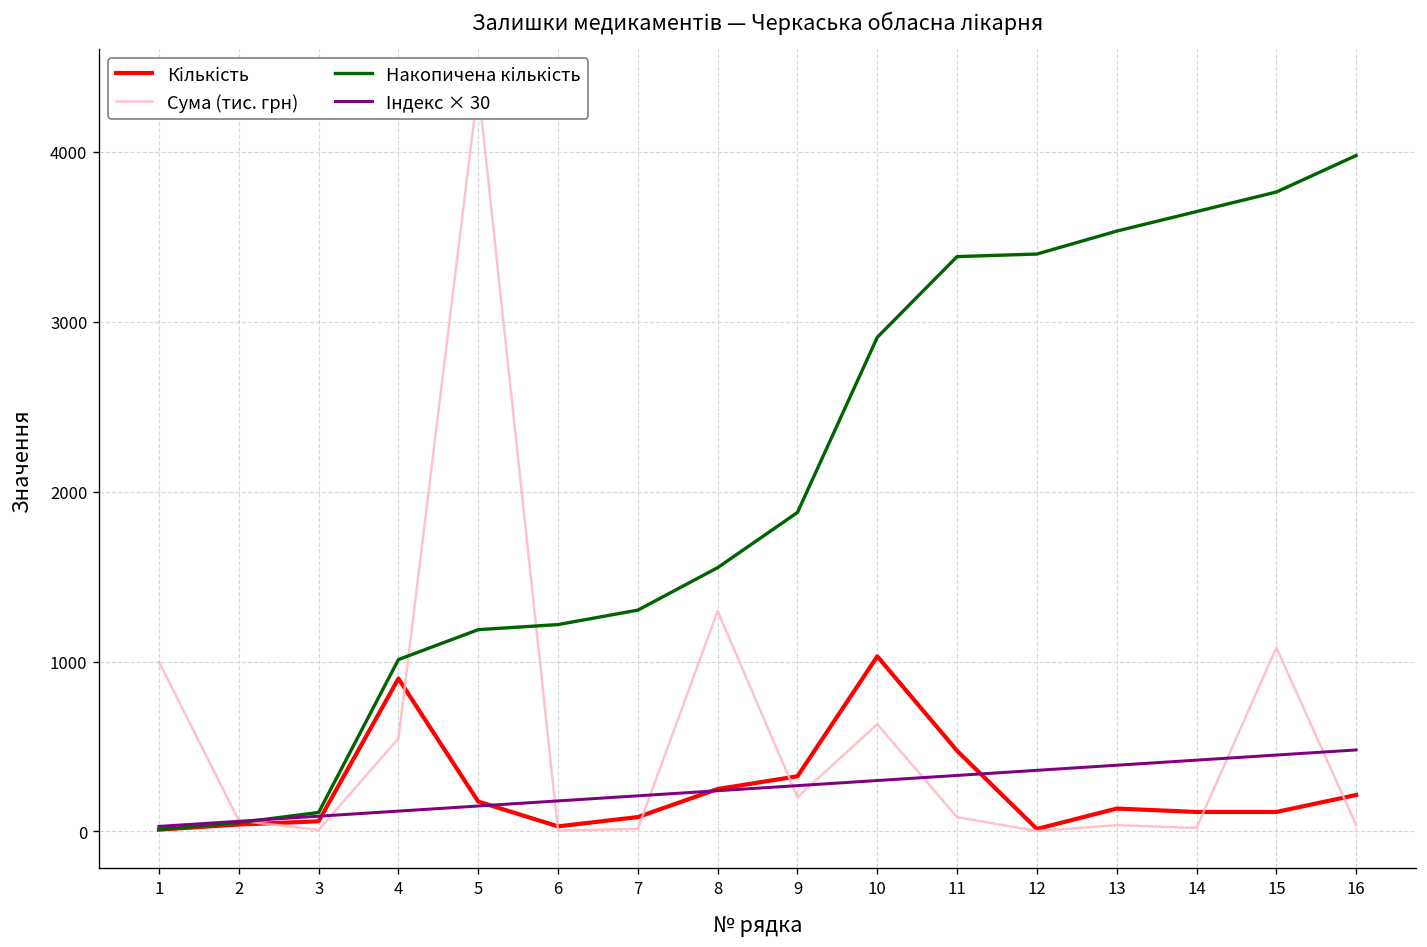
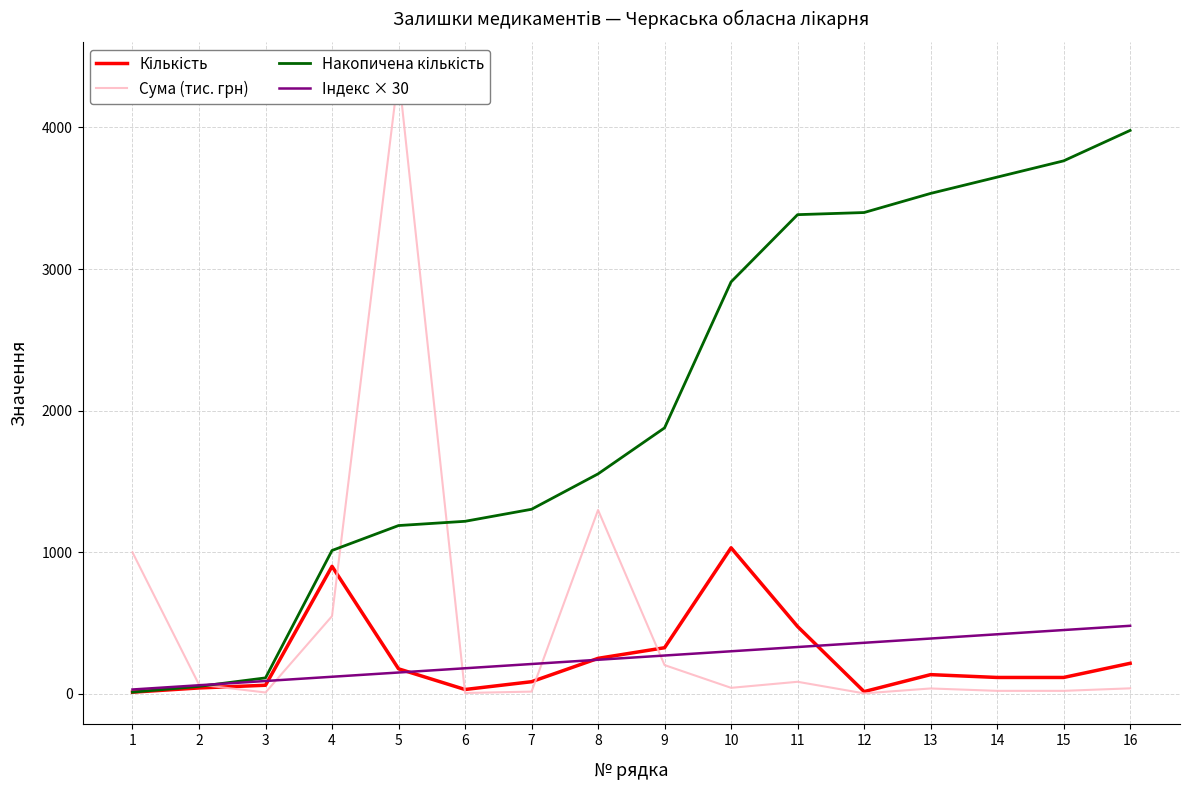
Сума (тис. грн), 10: 630 -> 40
Сума (тис. грн), 15: 1080 -> 20
